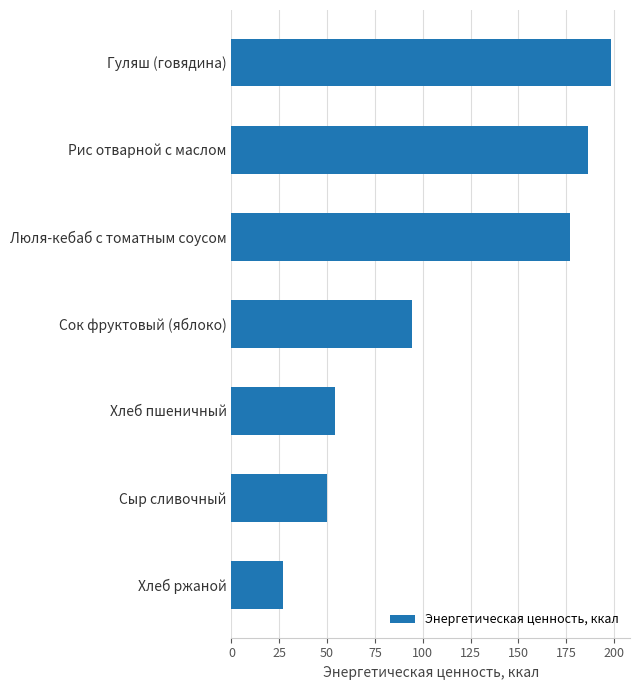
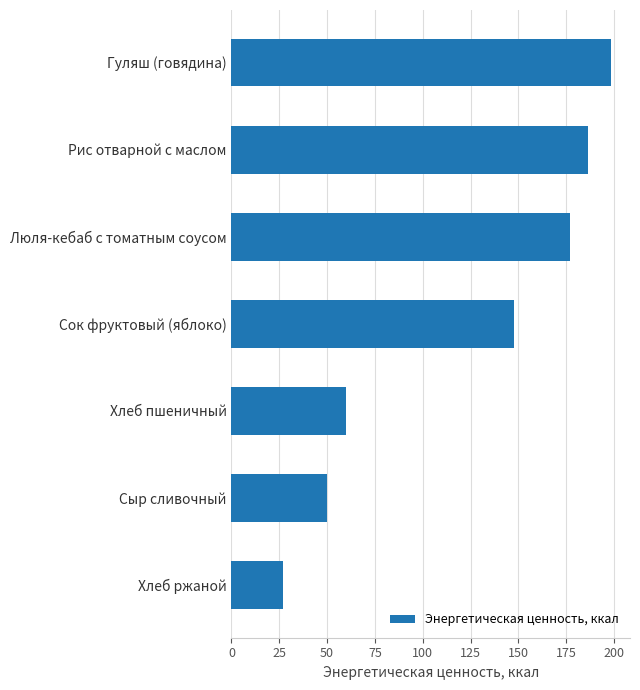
Сок фруктовый (яблоко): 94 -> 148
Хлеб пшеничный: 54 -> 60
